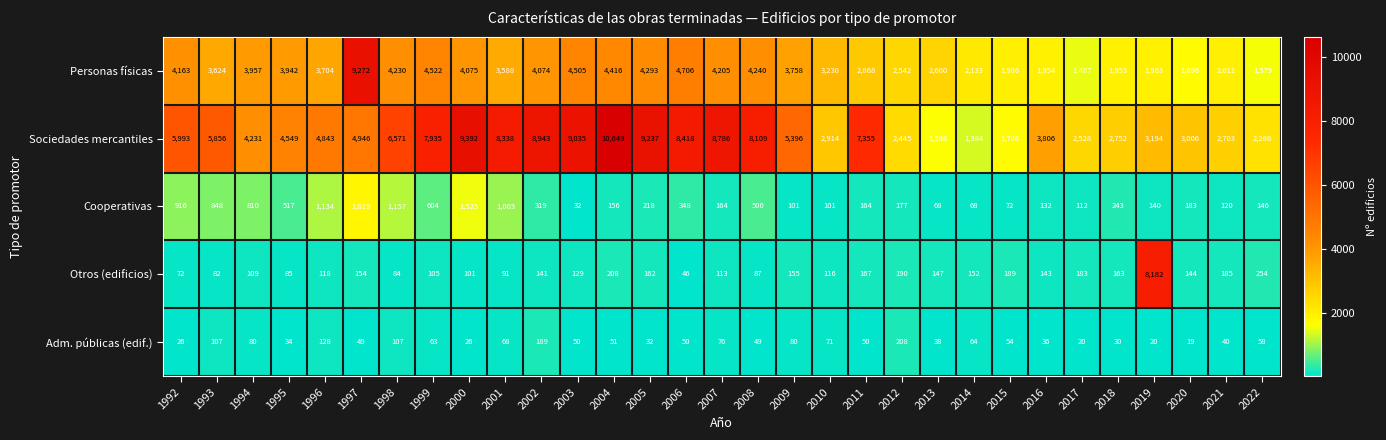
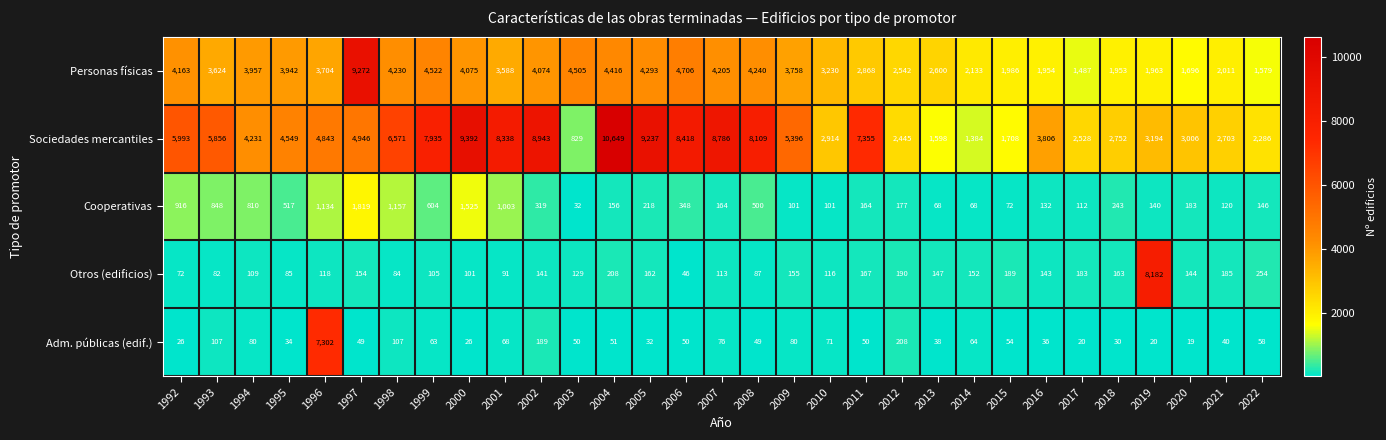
Sociedades mercantiles, 2003: 9,035 -> 829
Adm. públicas (edif.), 1996: 128 -> 7,302
